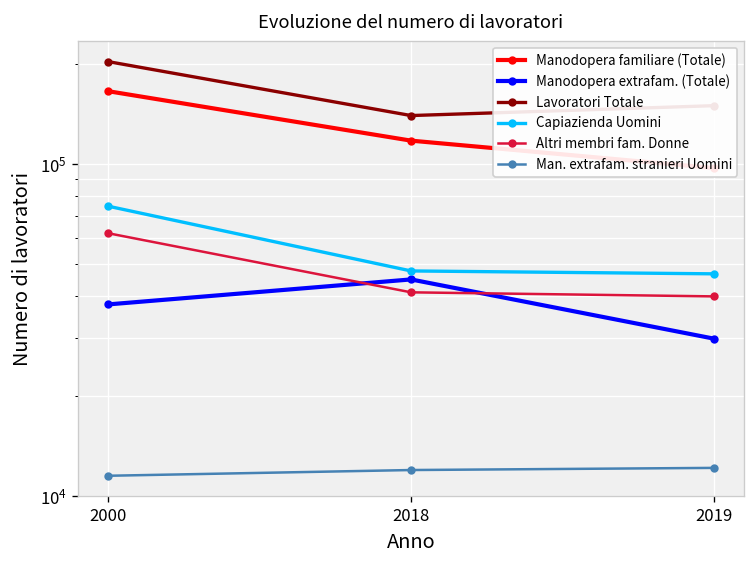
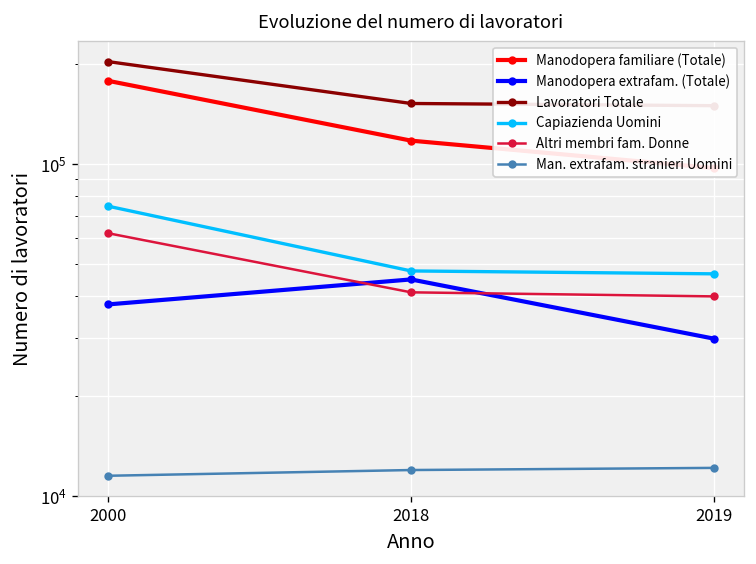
Manodopera familiare (Totale), 2000: 170000 -> 180000
Lavoratori Totale, 2018: 140000 -> 150000
